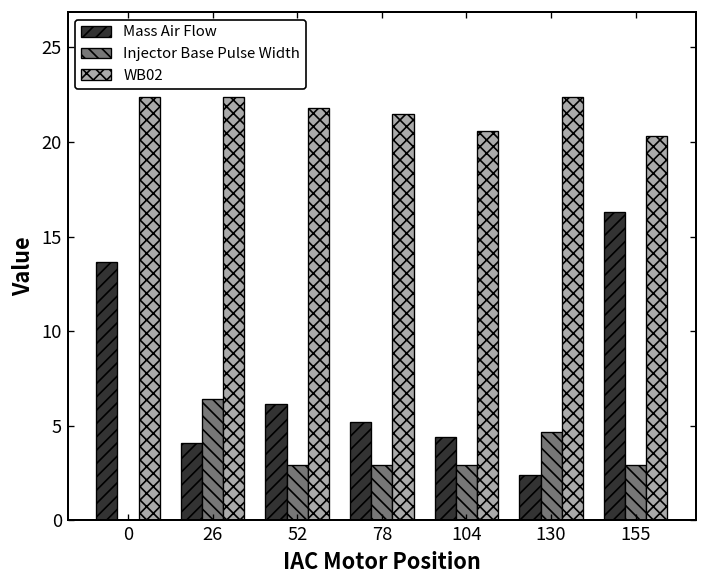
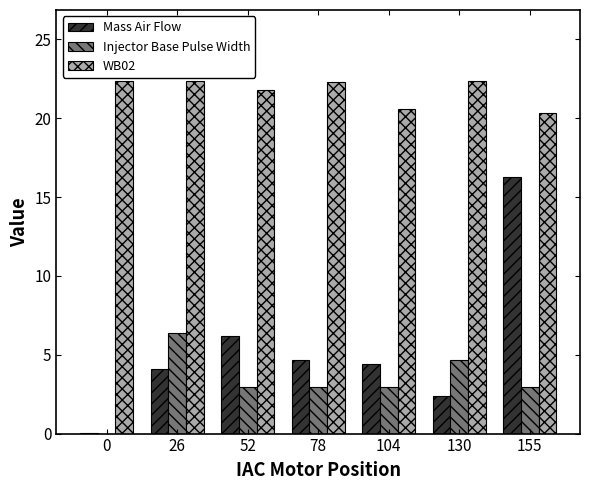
Mass Air Flow, 0: 13.7 -> 0.0
Mass Air Flow, 78: 5.2 -> 4.7
WB02, 78: 21.5 -> 22.3
